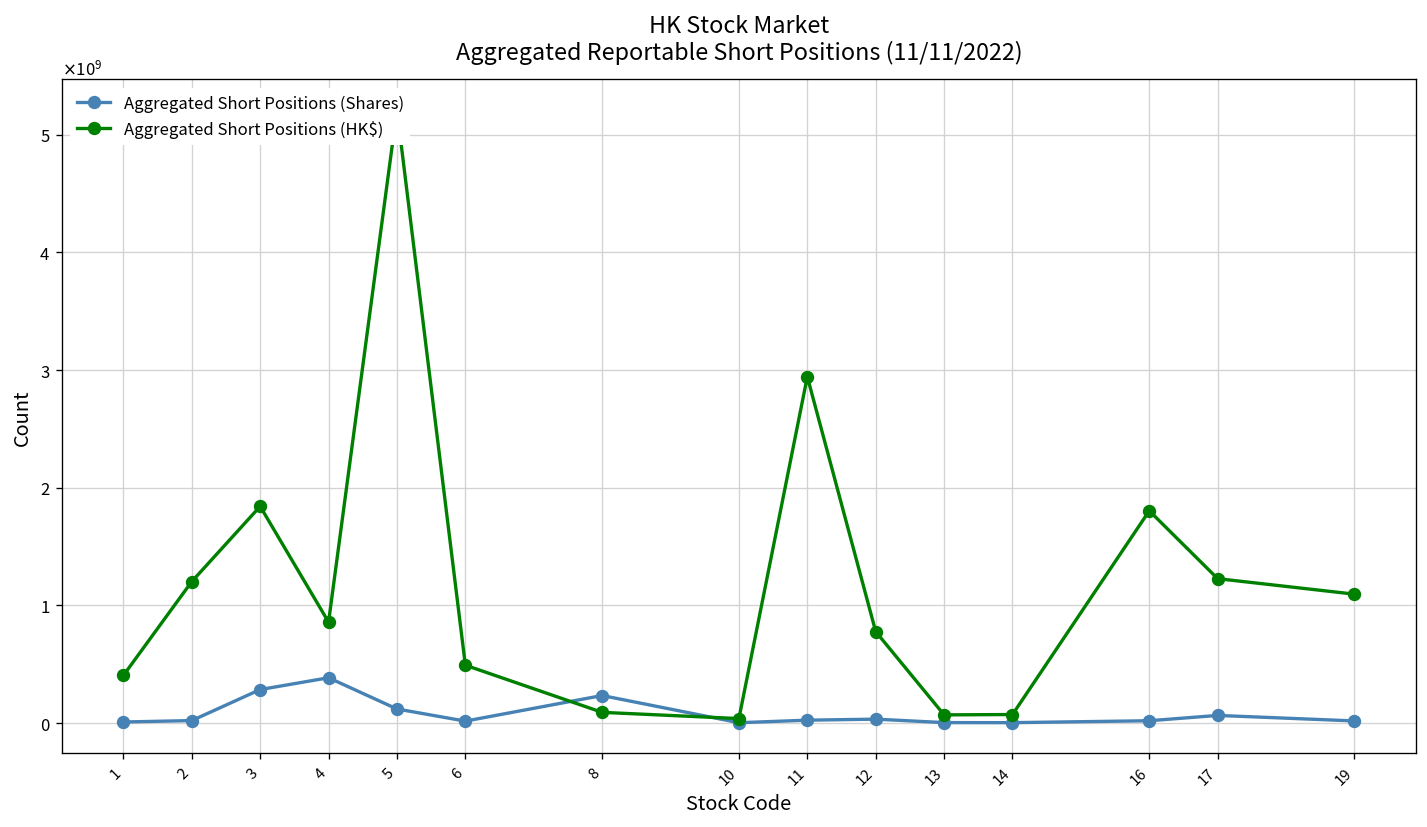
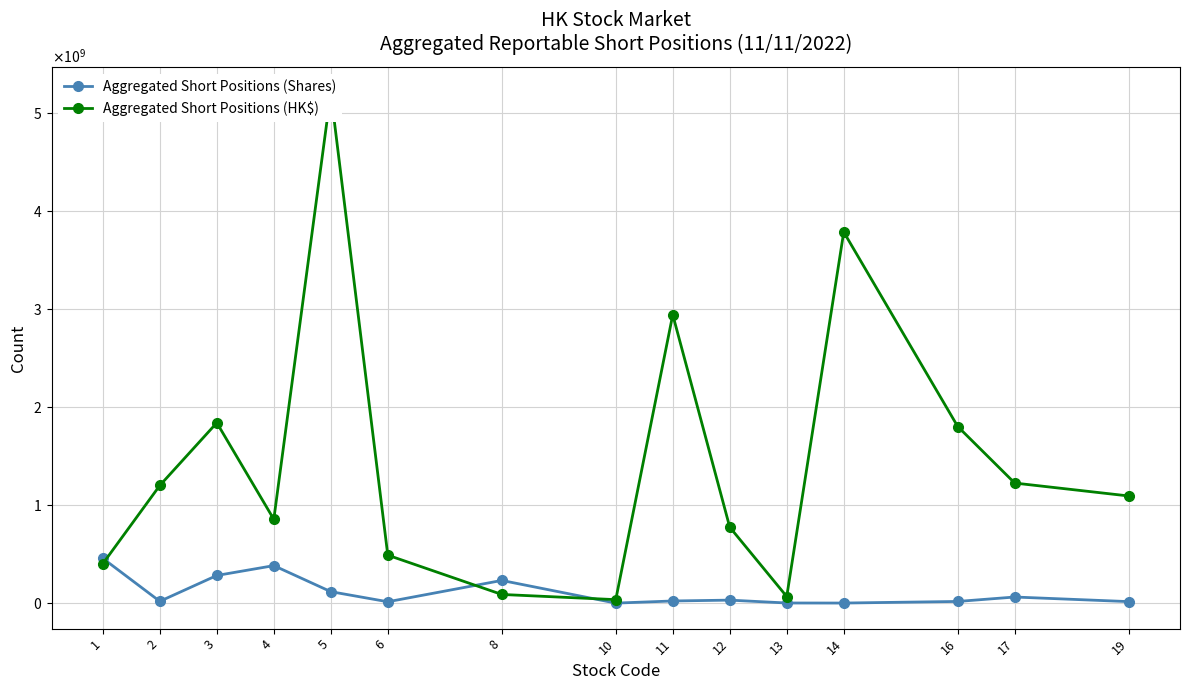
Aggregated Short Positions (Shares), 1: 0 -> 500000000
Aggregated Short Positions (HK$), 14: 100000000 -> 3800000000
